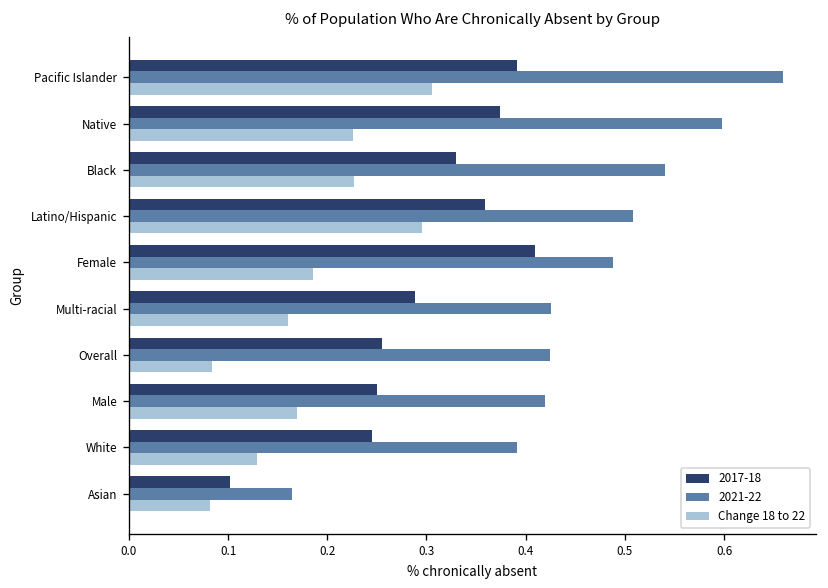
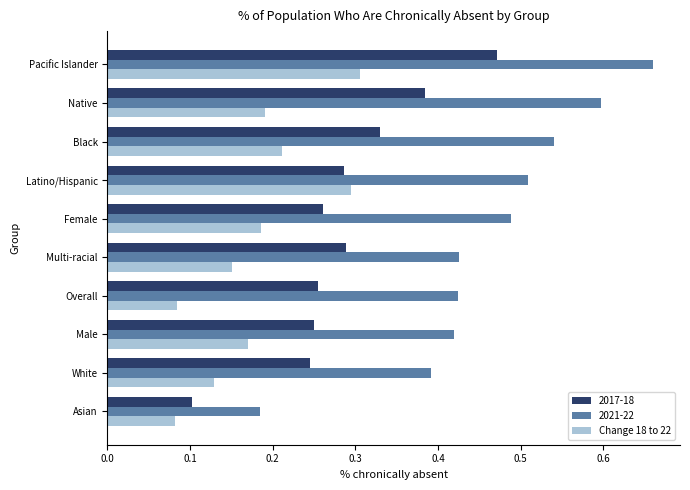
2017-18, Pacific Islander: 0.39 -> 0.47
2017-18, Native: 0.37 -> 0.38
Change 18 to 22, Native: 0.23 -> 0.19
Change 18 to 22, Black: 0.23 -> 0.21
2017-18, Latino/Hispanic: 0.36 -> 0.29
2017-18, Female: 0.41 -> 0.26
Change 18 to 22, Multi-racial: 0.16 -> 0.15
2021-22, Asian: 0.16 -> 0.18
